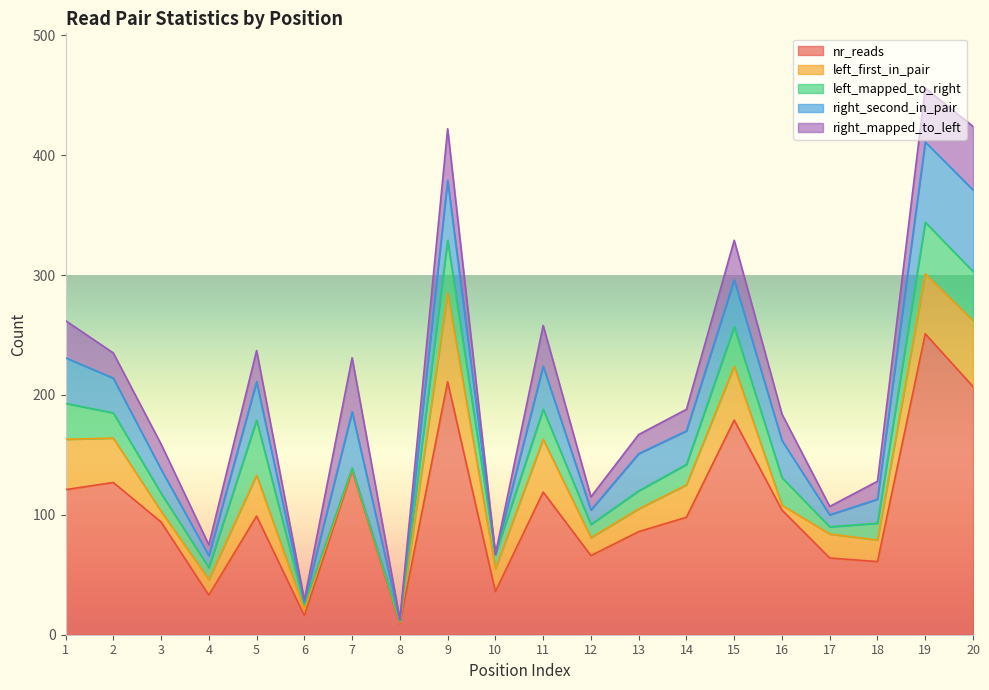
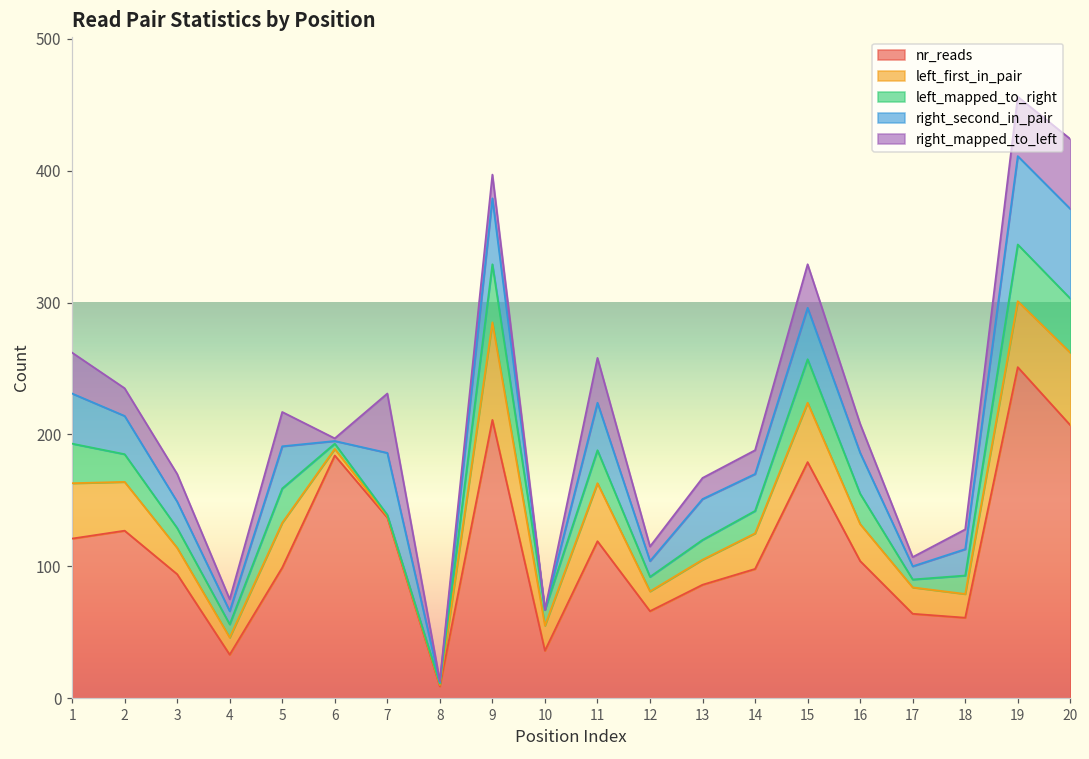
left_first_in_pair, 3: 9 -> 20
left_mapped_to_right, 5: 46 -> 26
nr_reads, 6: 16 -> 184
right_mapped_to_left, 9: 43 -> 18
left_first_in_pair, 16: 4 -> 28
